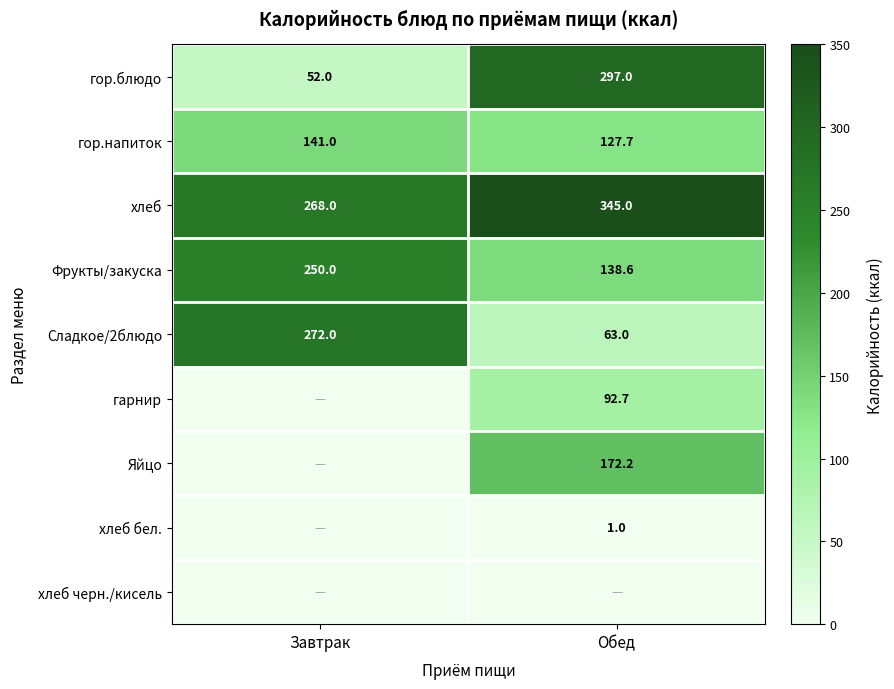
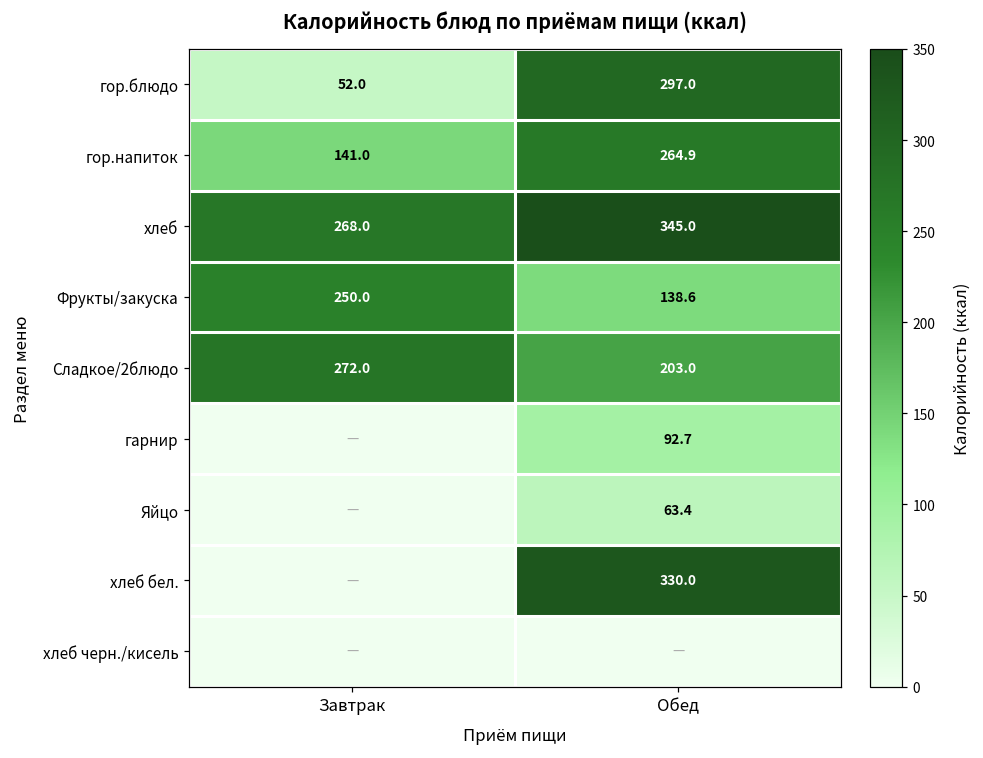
гор.напиток, Обед: 127.7 -> 264.9
Сладкое/2блюдо, Обед: 63.0 -> 203.0
Яйцо, Обед: 172.2 -> 63.4
хлеб бел., Обед: 1.0 -> 330.0
